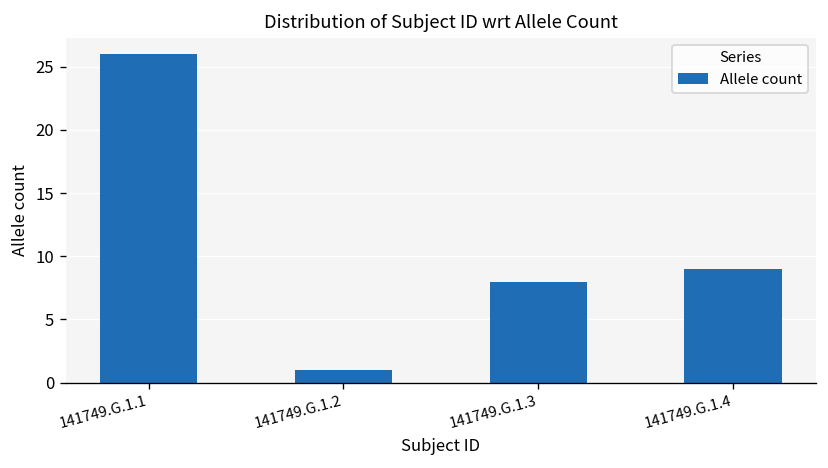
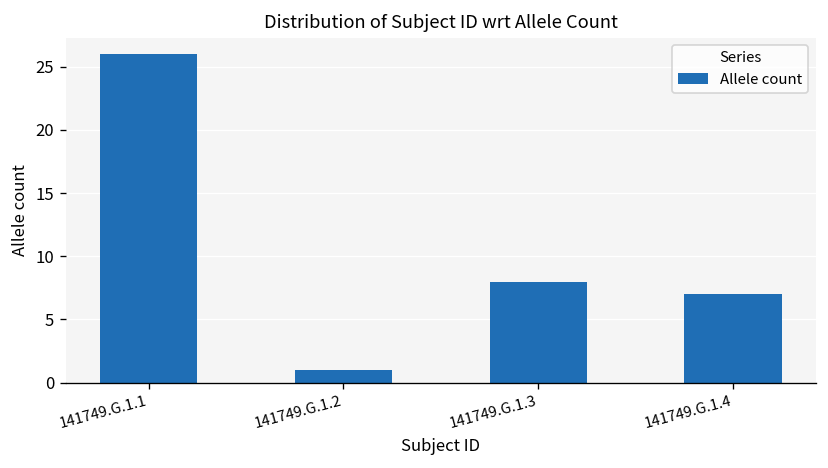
141749.G.1.4: 9 -> 7
